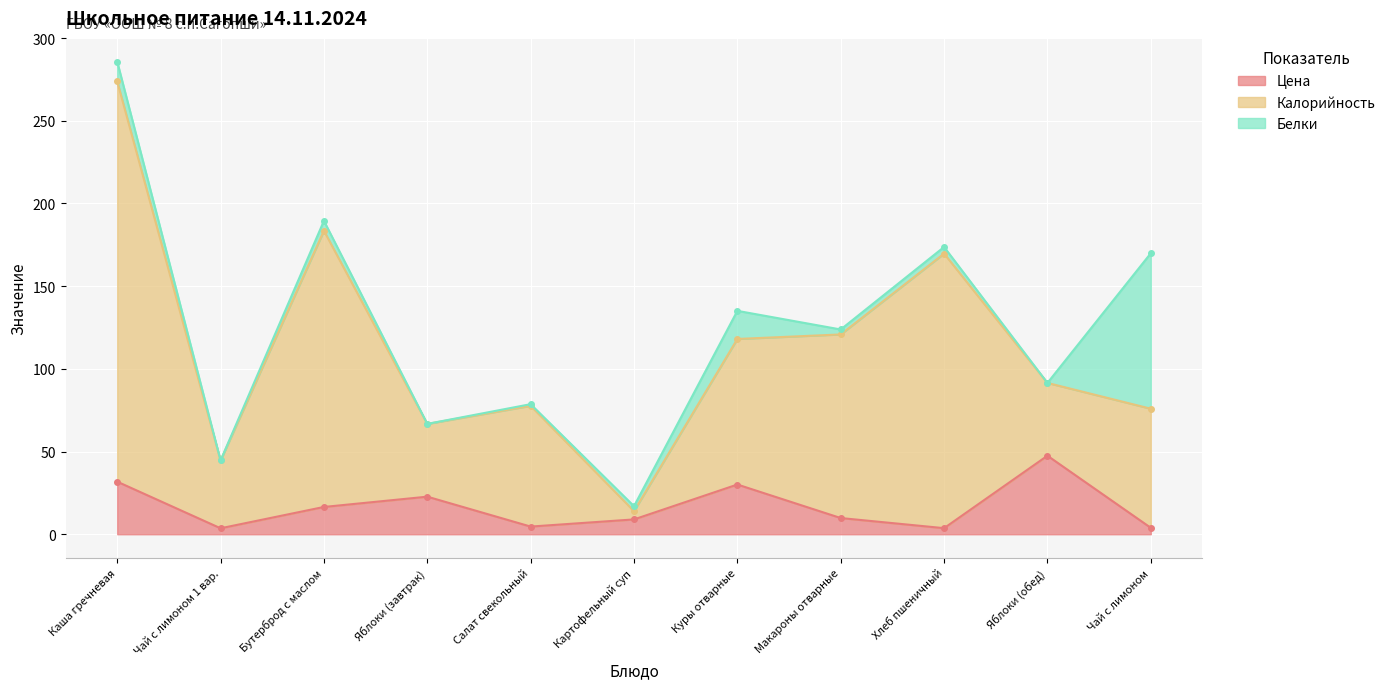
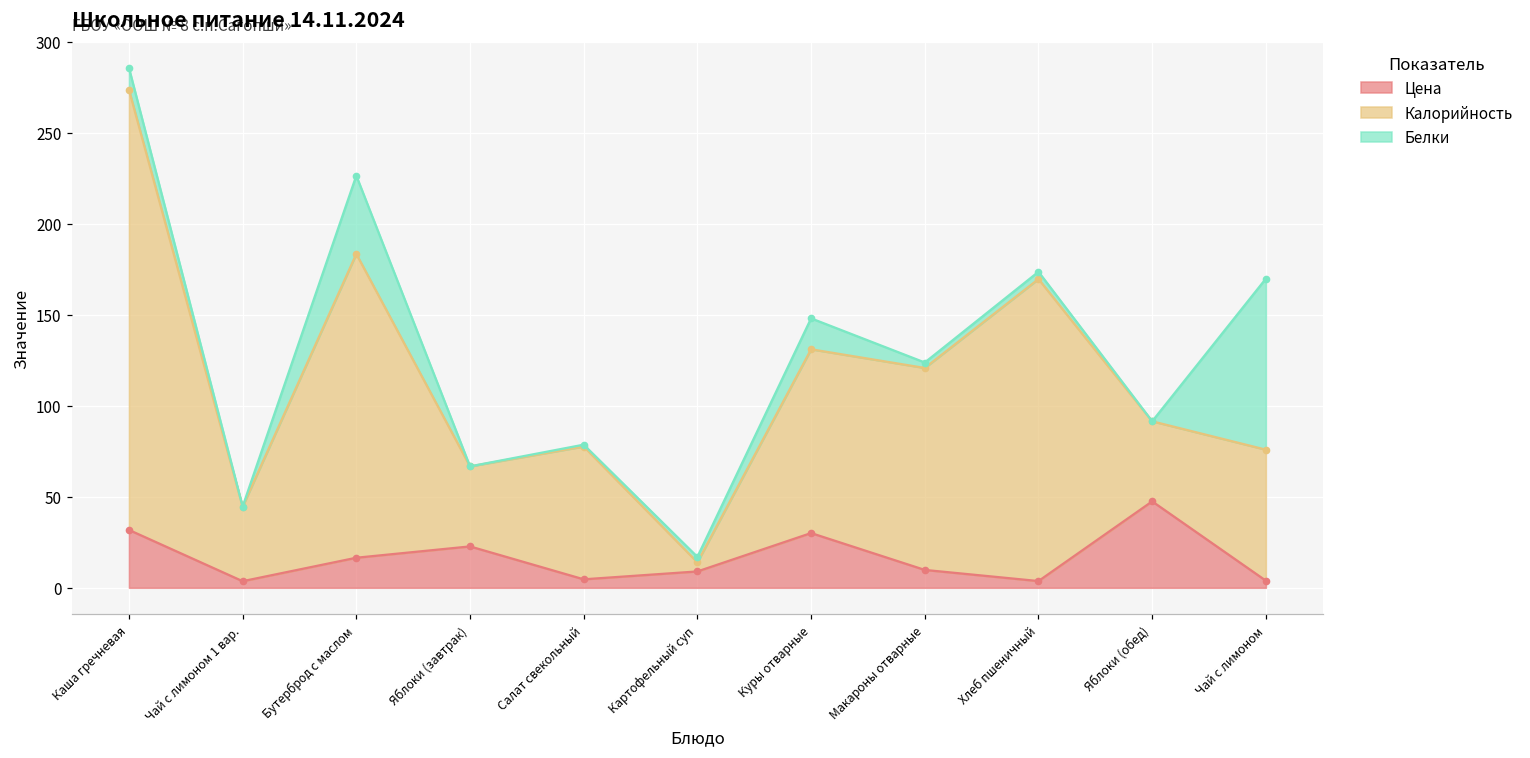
Белки, Бутерброд с маслом: 6 -> 43
Калорийность, Куры отварные: 88 -> 101
